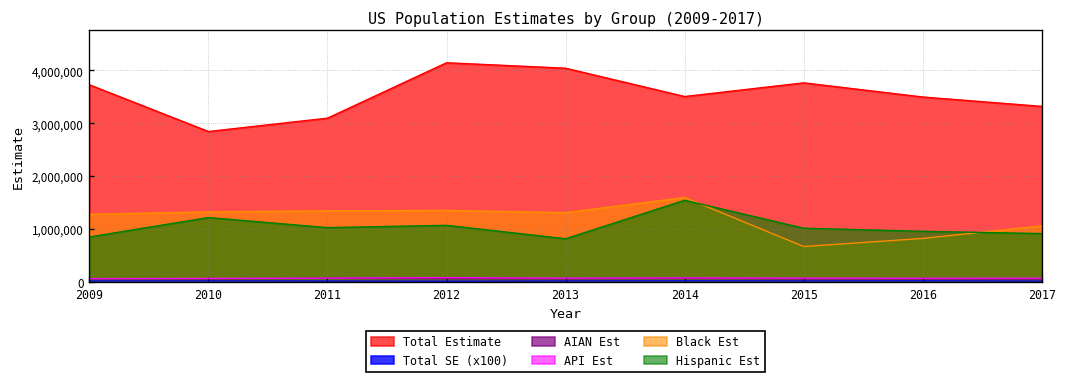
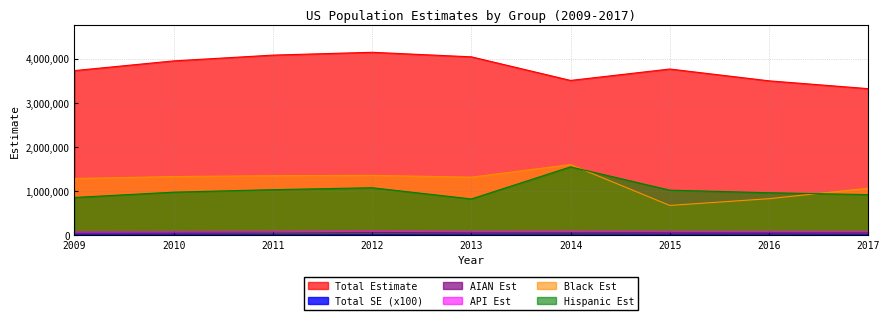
Total Estimate, 2010: 2,800,000 -> 4,000,000
Hispanic Est, 2010: 1,200,000 -> 1,000,000
Total Estimate, 2011: 3,100,000 -> 4,100,000
